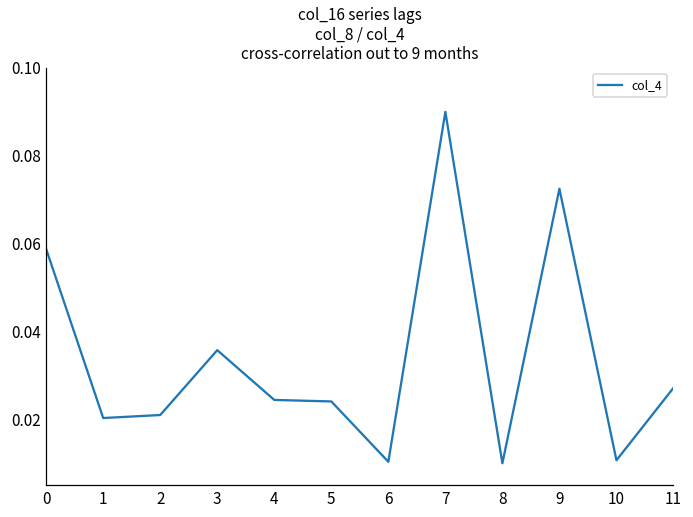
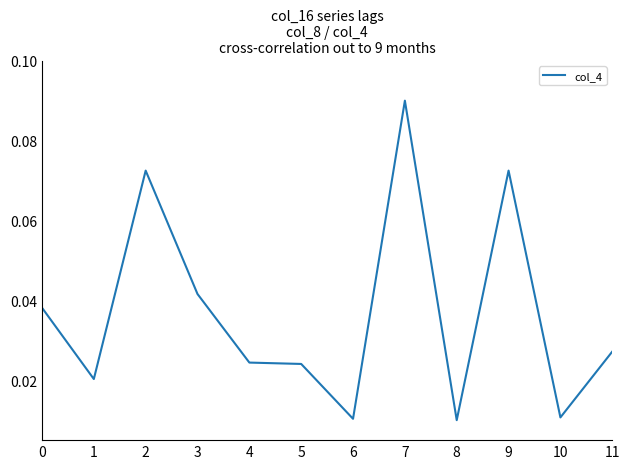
0: 0.059 -> 0.038
2: 0.021 -> 0.072
3: 0.036 -> 0.042
